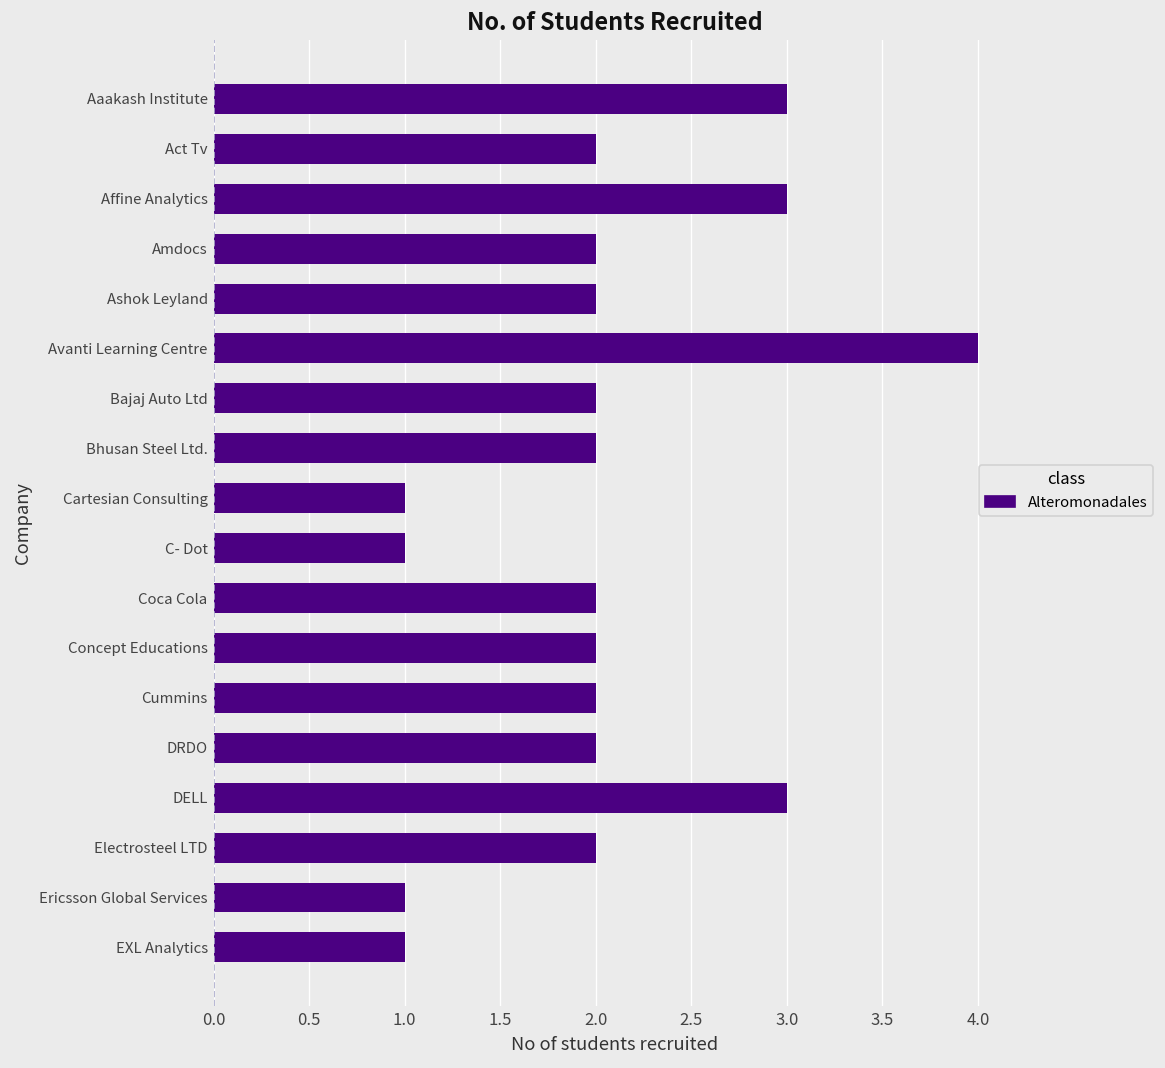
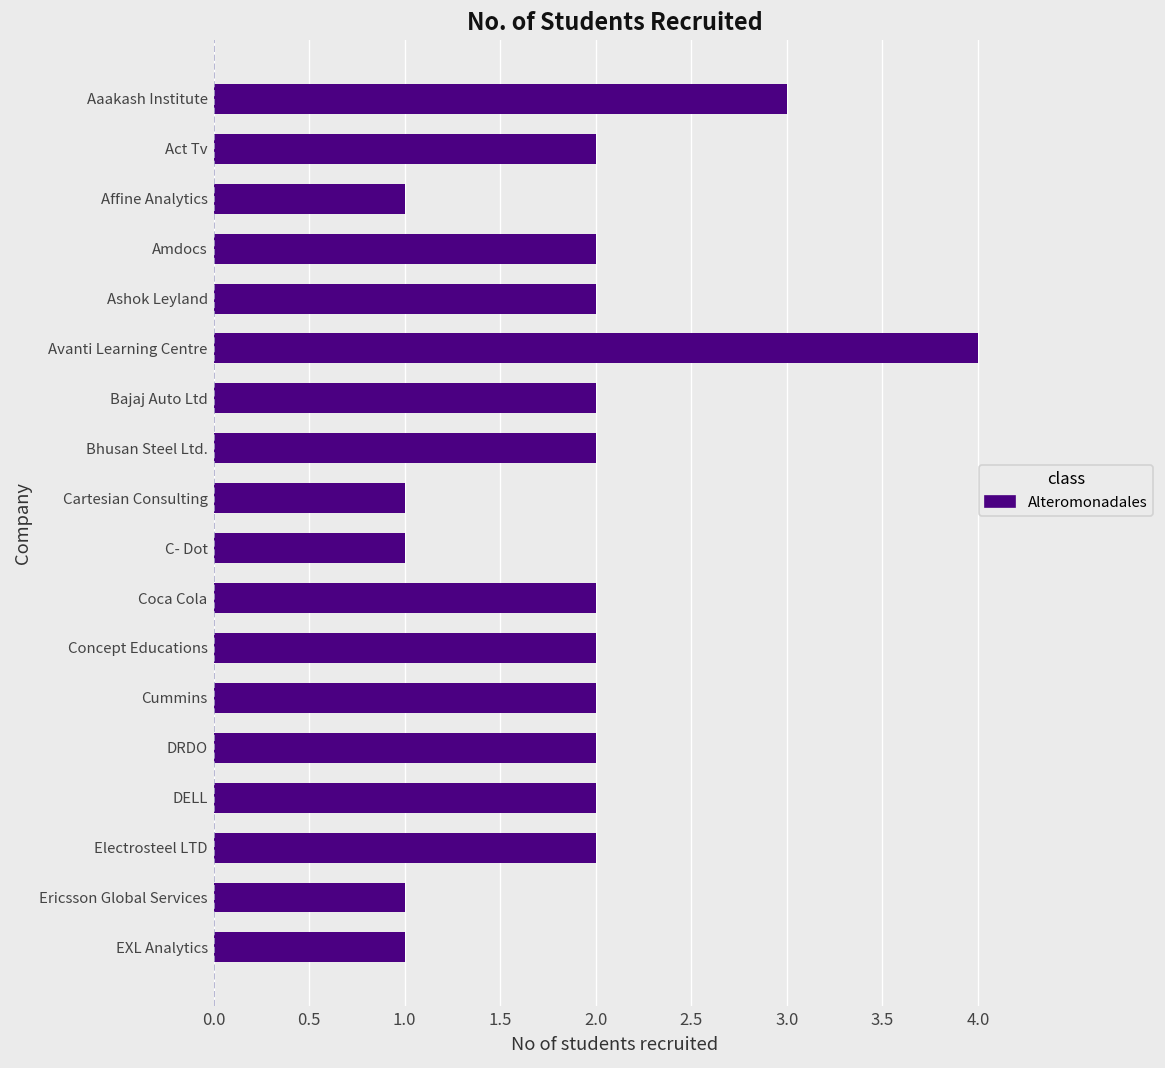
Affine Analytics: 3 -> 1
DELL: 3 -> 2
